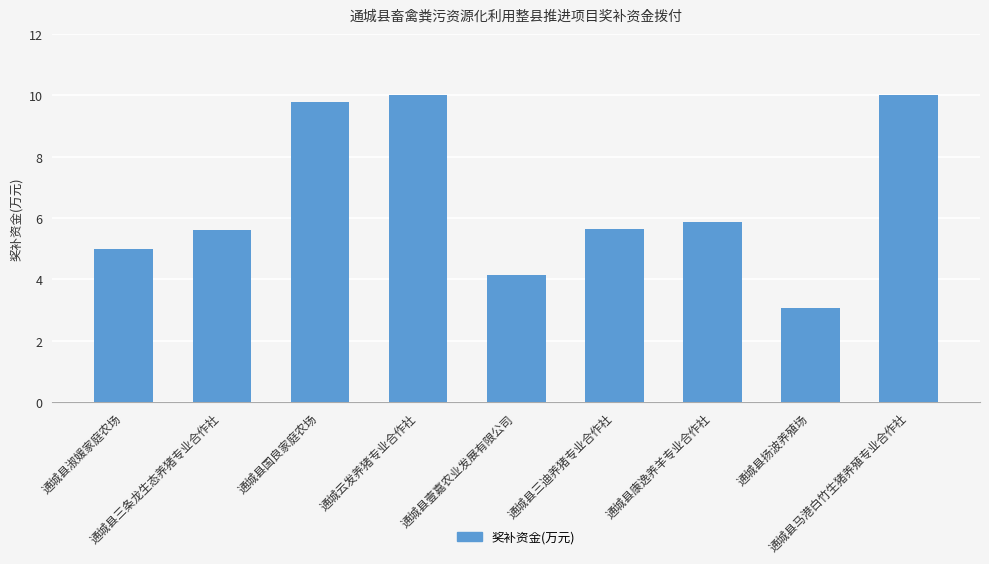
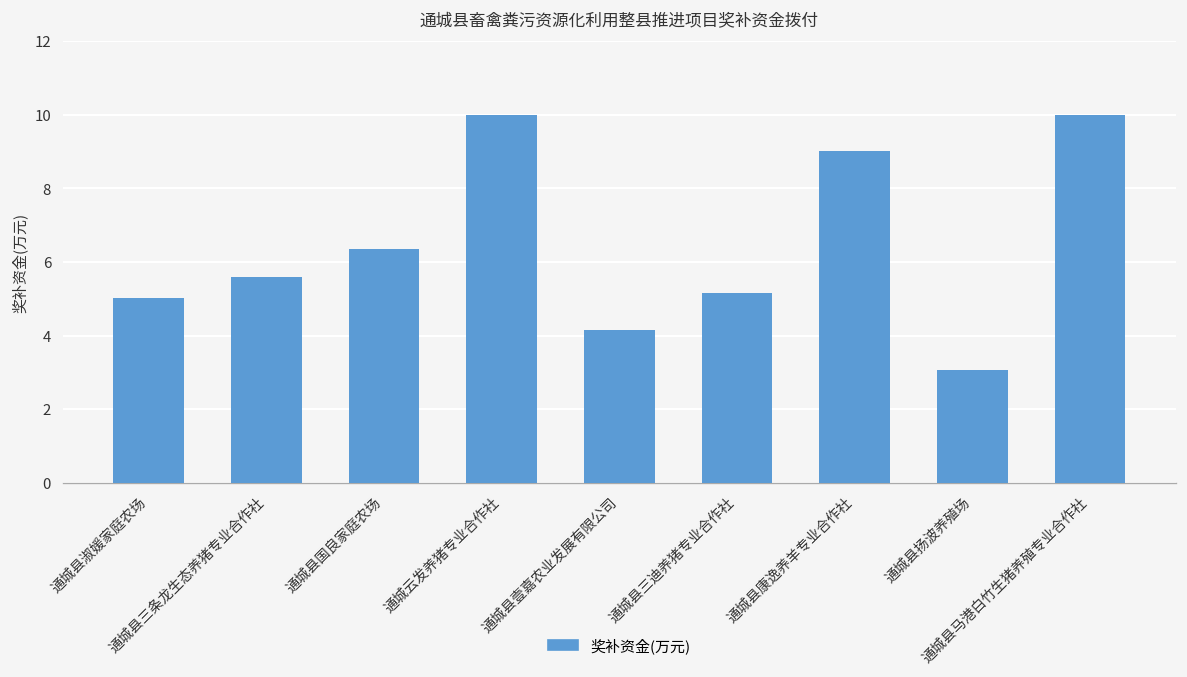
通城县国良家庭农场: 9.8 -> 6.4
通城县三迪养猪专业合作社: 5.6 -> 5.2
通城县康逸养羊专业合作社: 5.9 -> 9.0
